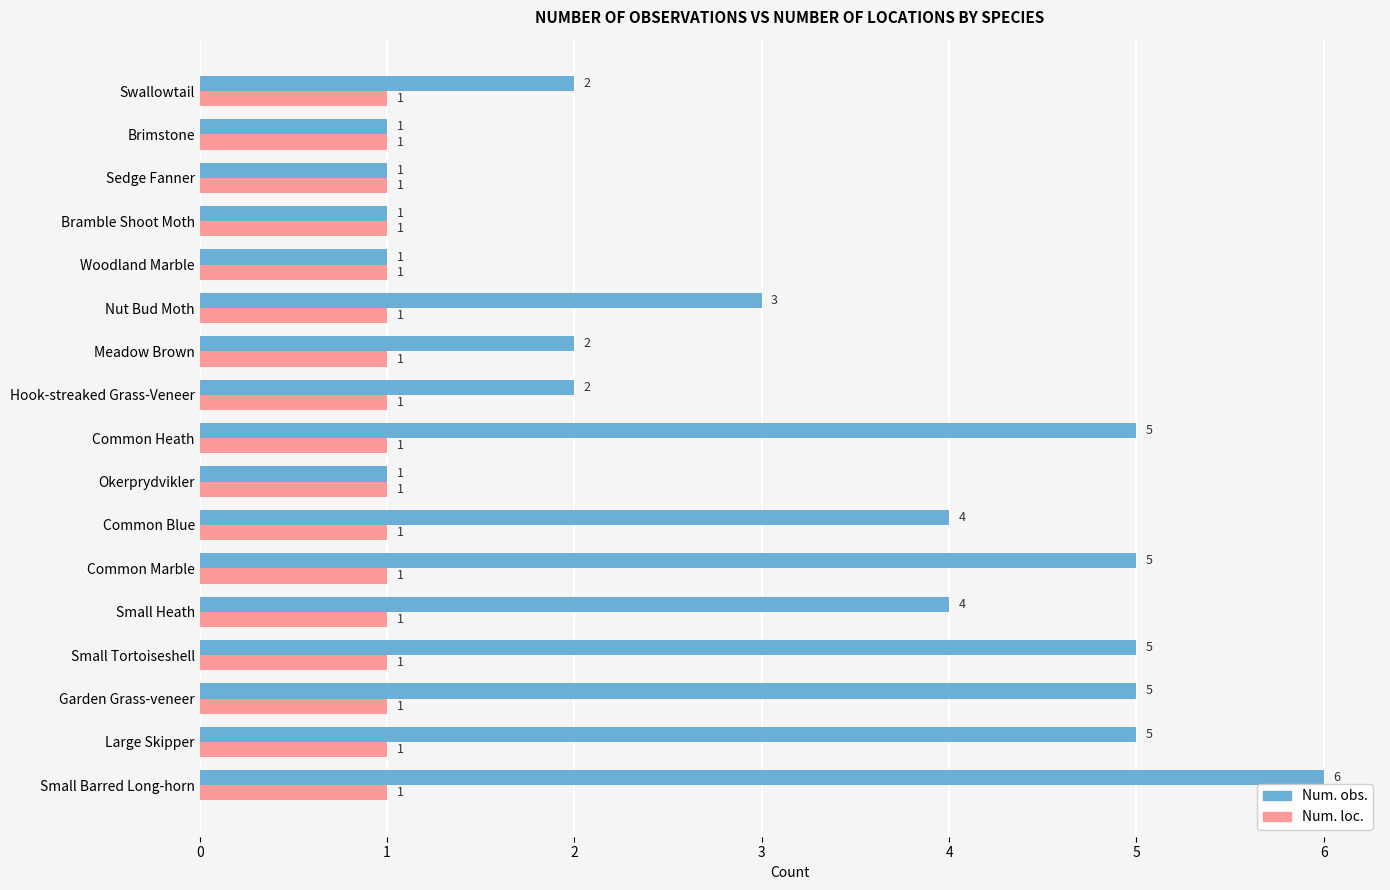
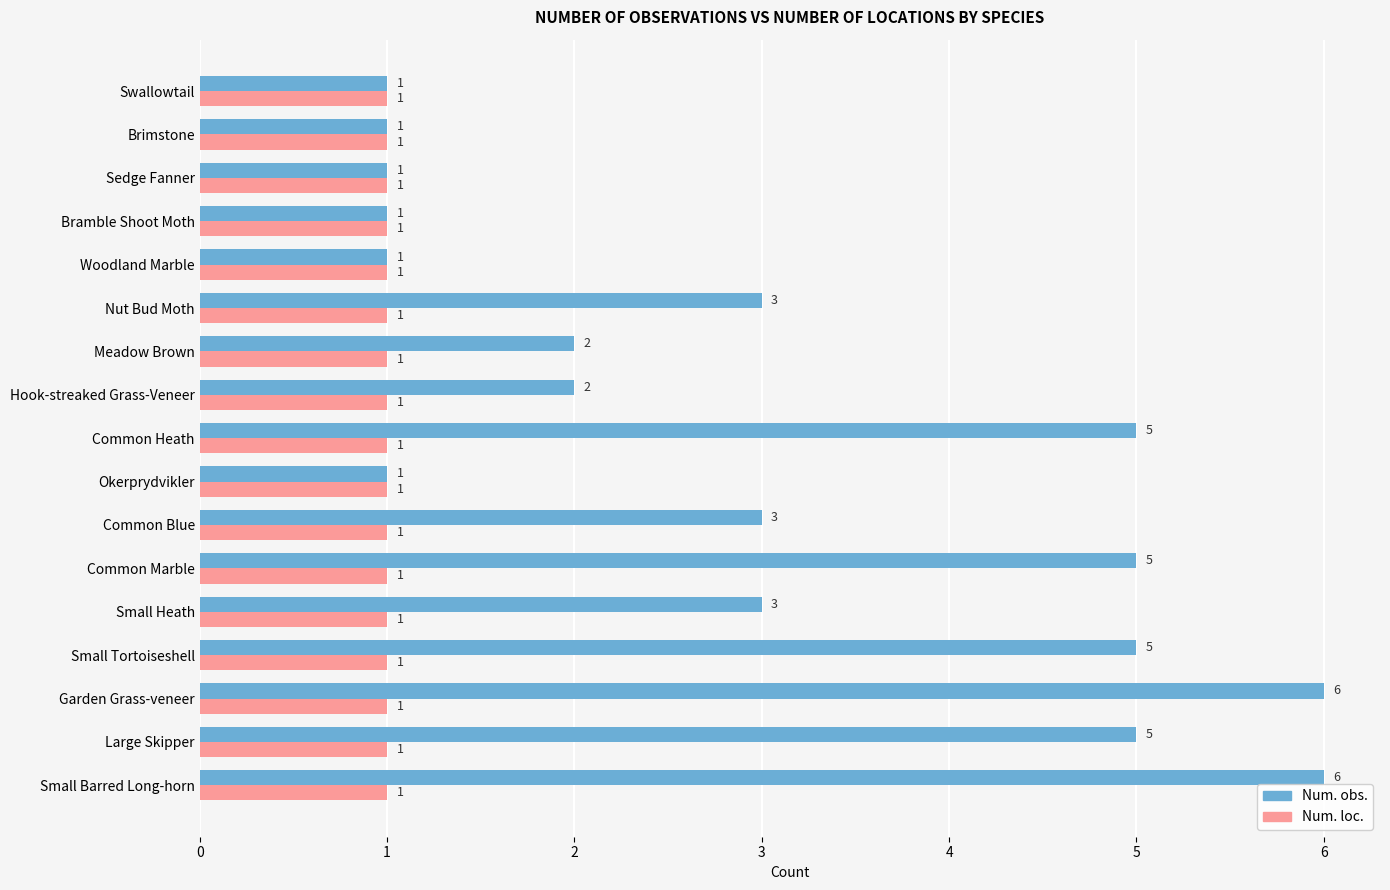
Num. obs., Swallowtail: 2 -> 1
Num. obs., Common Blue: 4 -> 3
Num. obs., Small Heath: 4 -> 3
Num. obs., Garden Grass-veneer: 5 -> 6
